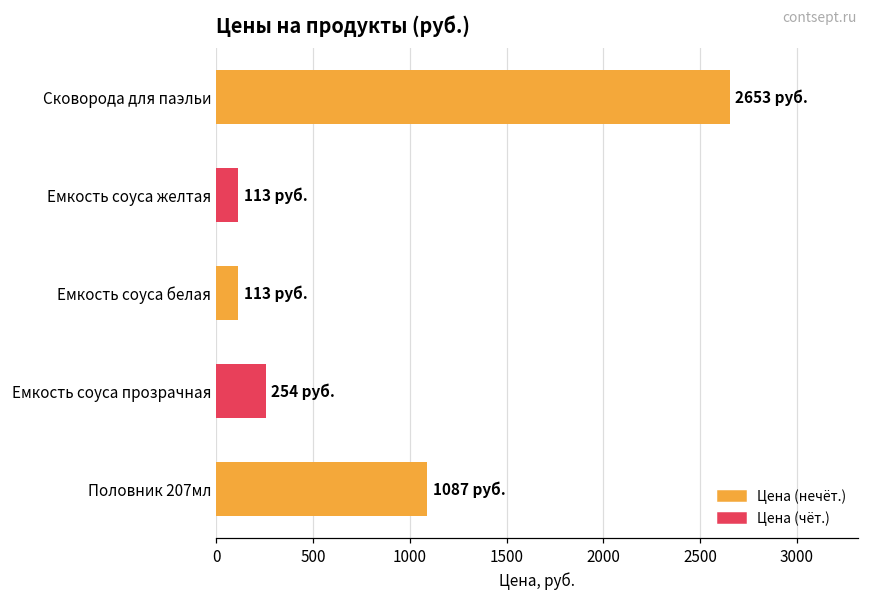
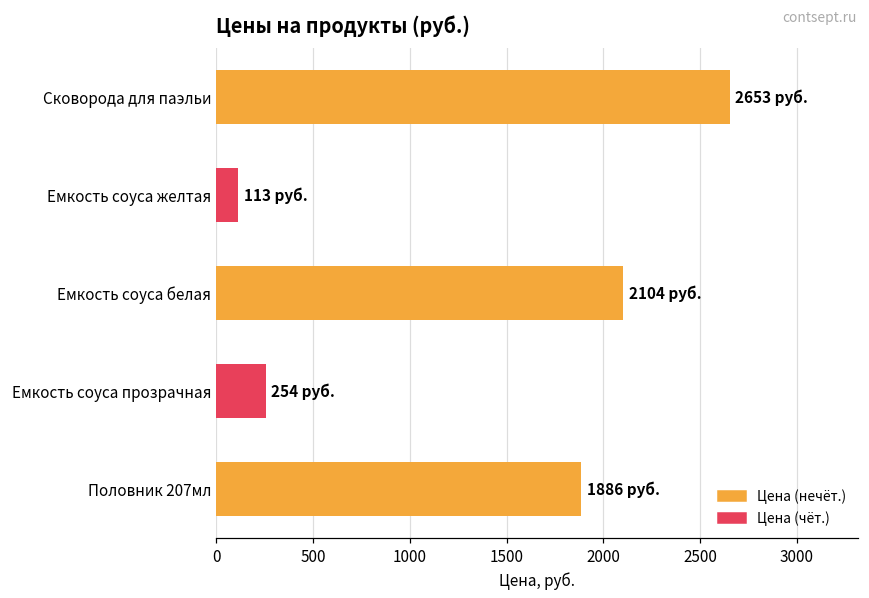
Емкость соуса белая: 113 -> 2104
Половник 207мл: 1087 -> 1886
